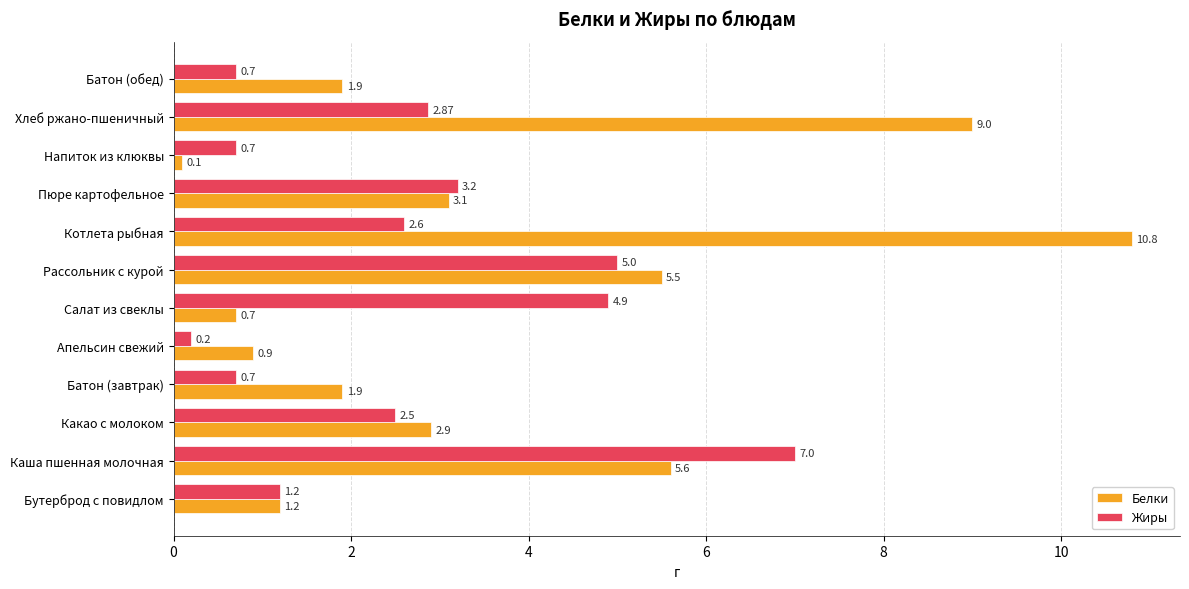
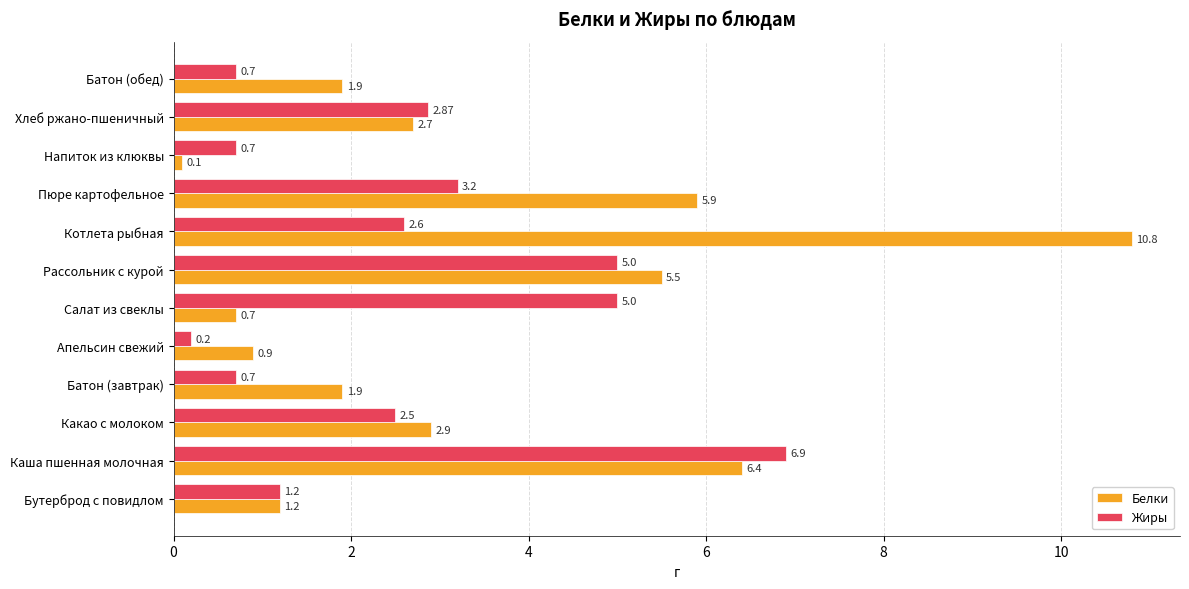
Белки, Хлеб ржано-пшеничный: 9.0 -> 2.7
Белки, Пюре картофельное: 3.1 -> 5.9
Жиры, Салат из свеклы: 4.9 -> 5.0
Жиры, Каша пшенная молочная: 7.0 -> 6.9
Белки, Каша пшенная молочная: 5.6 -> 6.4
